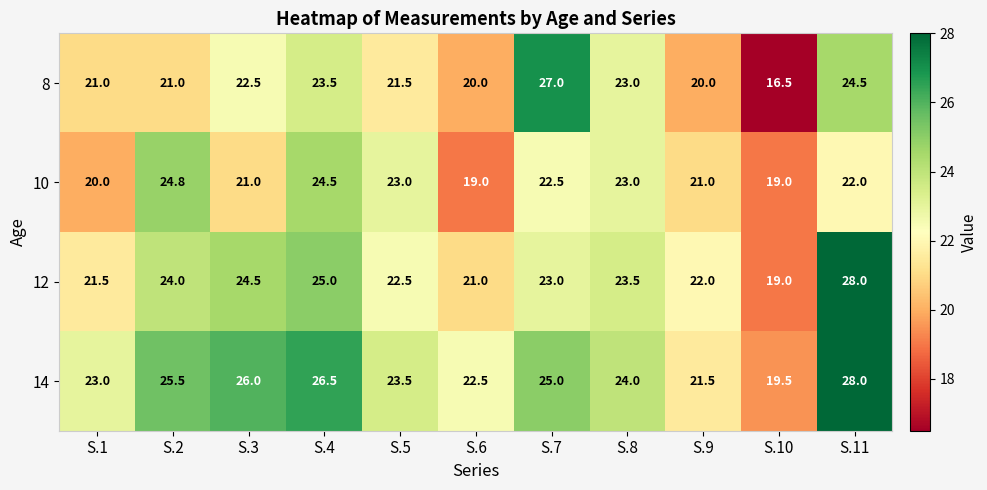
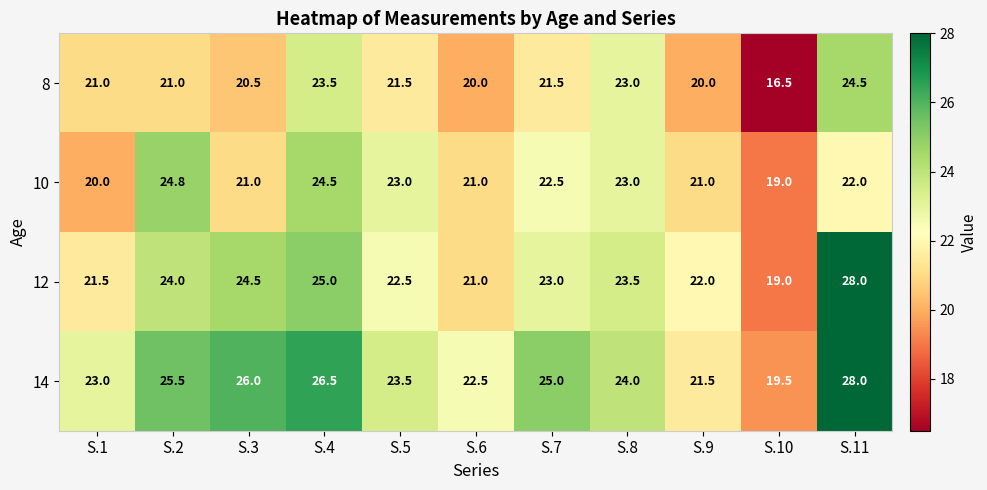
8, S.3: 22.5 -> 20.5
8, S.7: 27.0 -> 21.5
10, S.6: 19.0 -> 21.0
